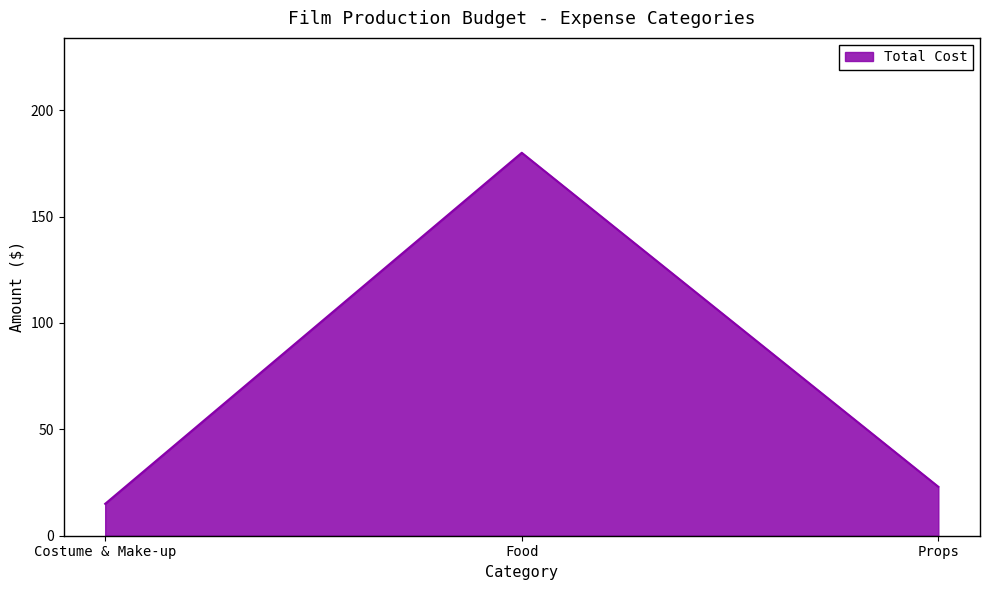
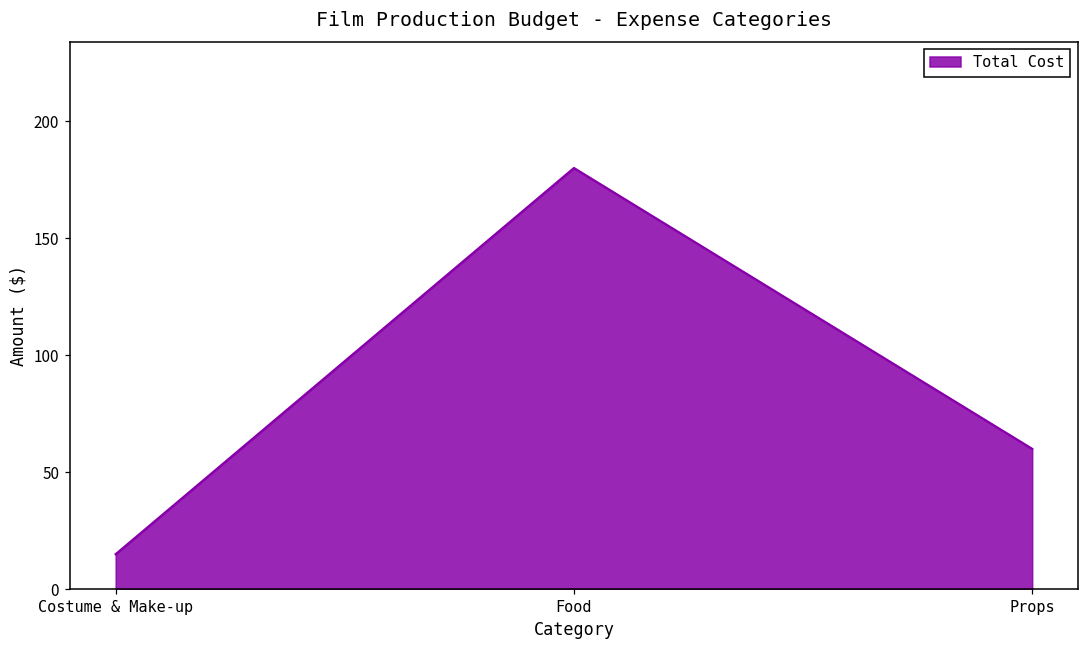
Props: 23 -> 60
